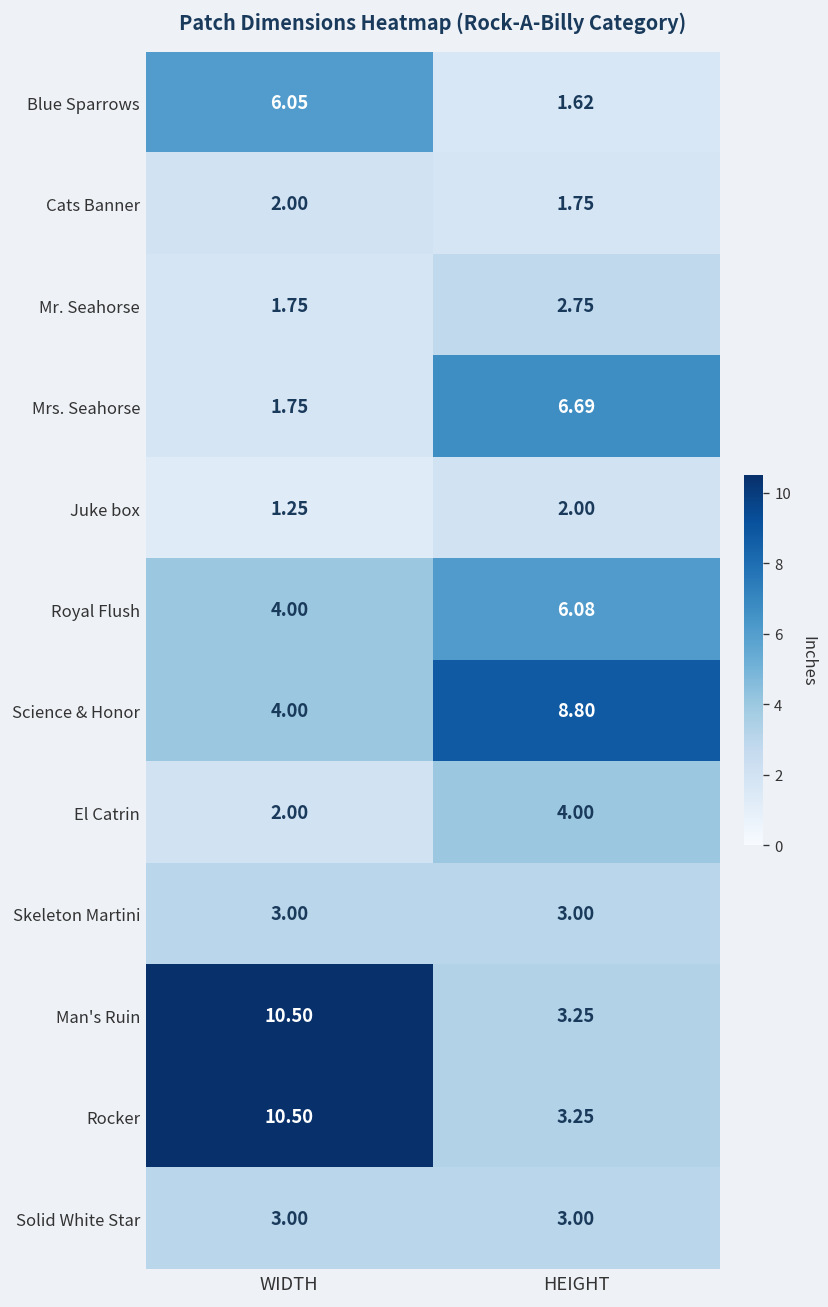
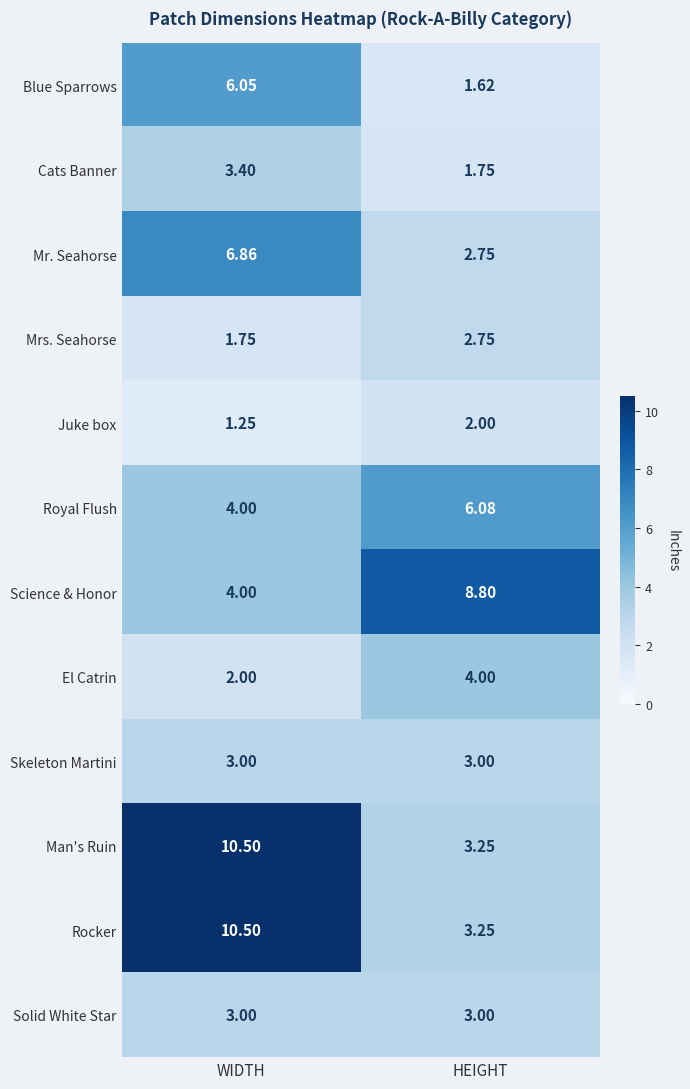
Cats Banner, WIDTH: 2.00 -> 3.40
Mr. Seahorse, WIDTH: 1.75 -> 6.86
Mrs. Seahorse, HEIGHT: 6.69 -> 2.75
